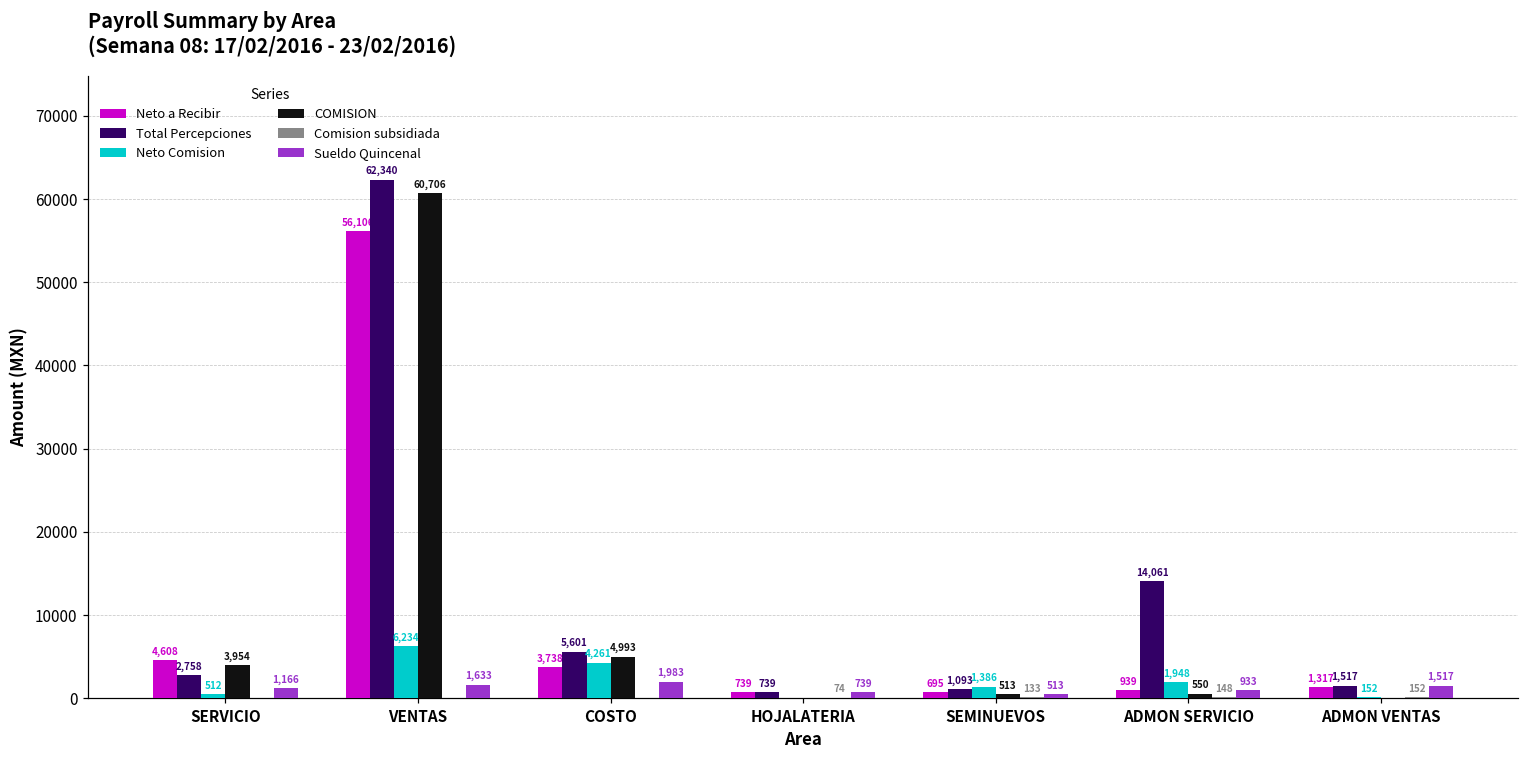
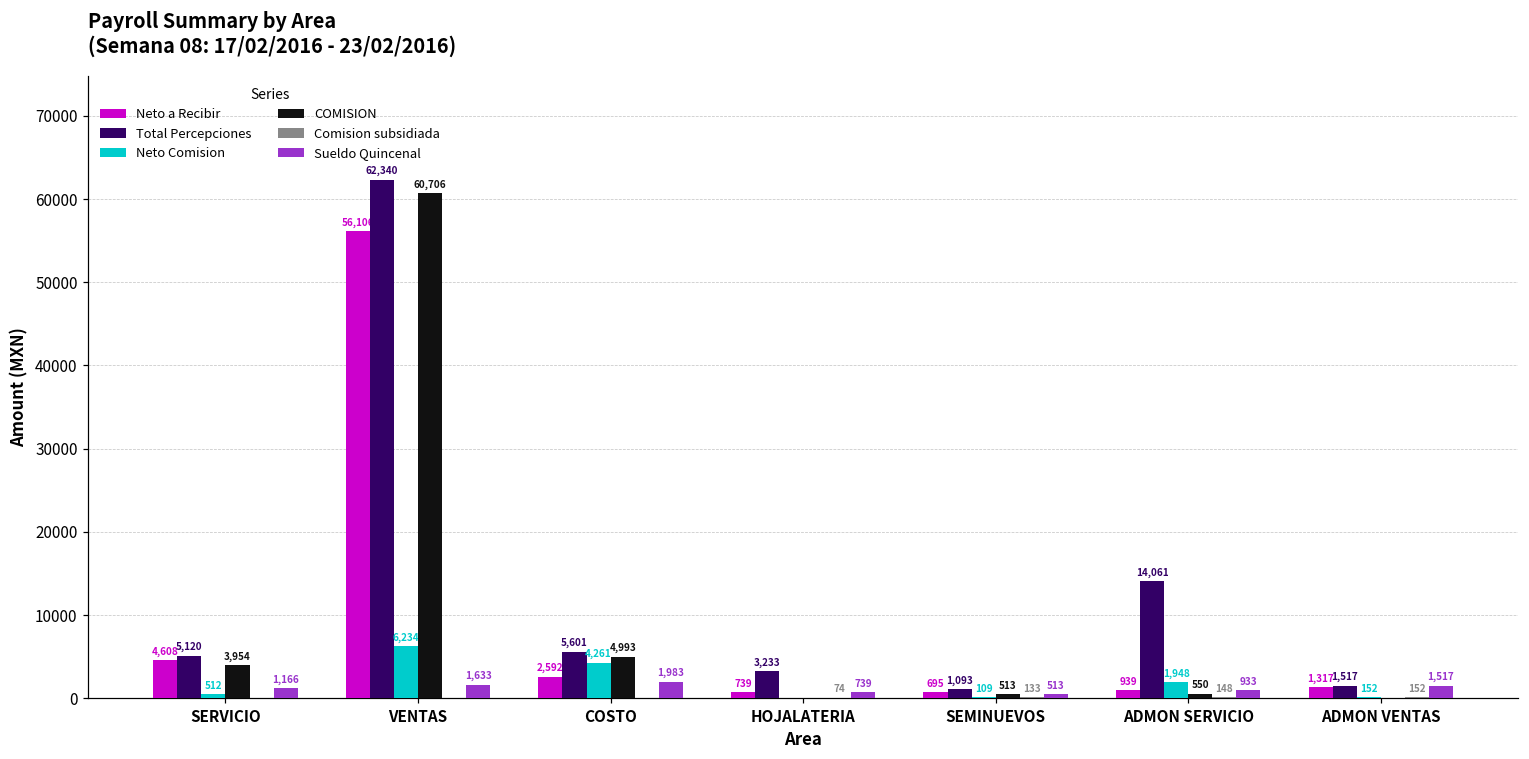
Total Percepciones, SERVICIO: 2,758 -> 5,120
Neto a Recibir, COSTO: 3,738 -> 2,592
Total Percepciones, HOJALATERIA: 739 -> 3,233
Neto Comision, SEMINUEVOS: 1,386 -> 109
